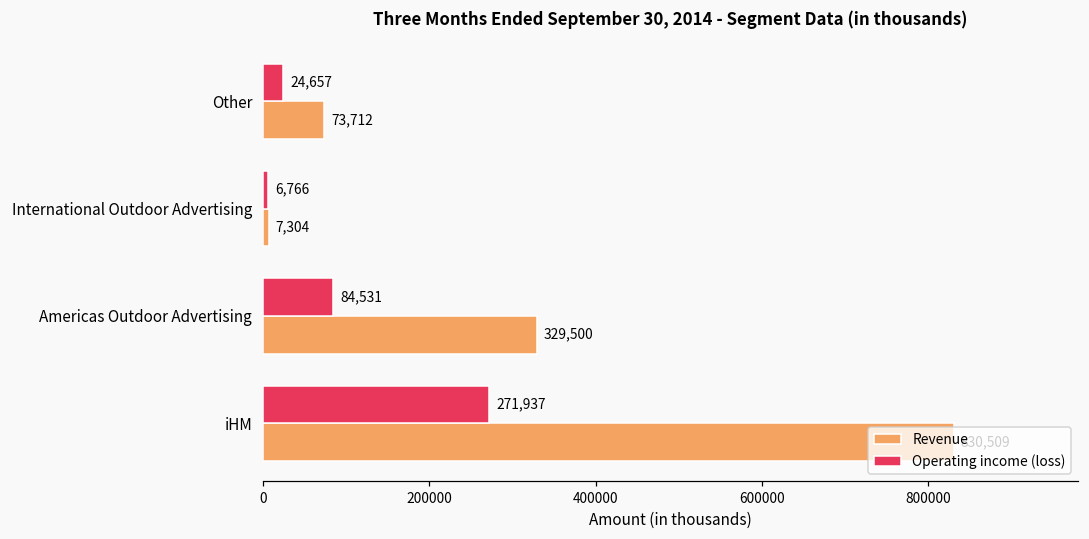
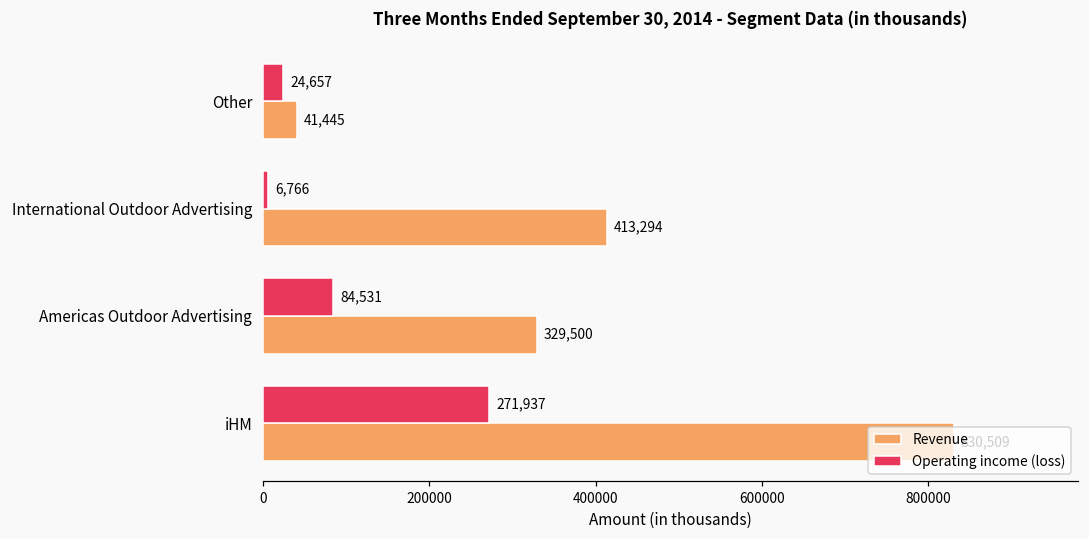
Revenue, Other: 73,712 -> 41,445
Revenue, International Outdoor Advertising: 7,304 -> 413,294
